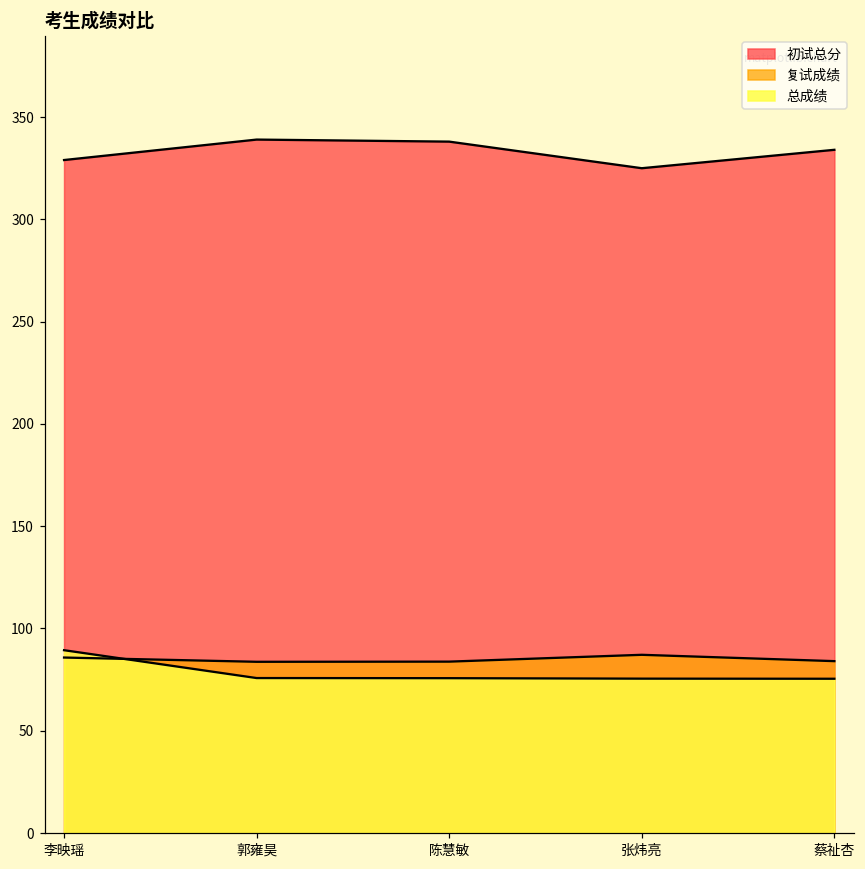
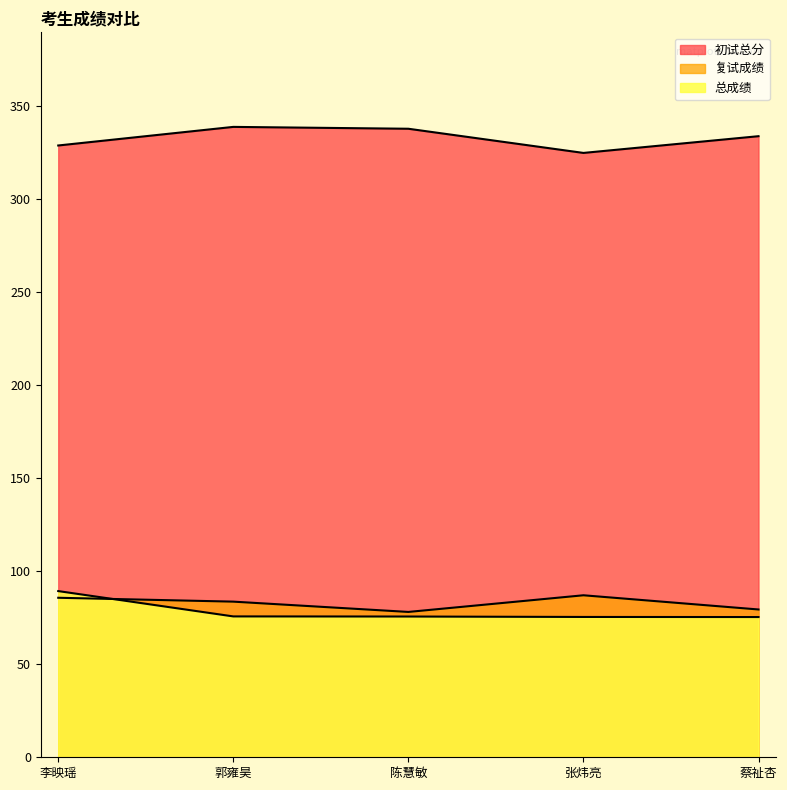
复试成绩, 陈慧敏: 84 -> 78
复试成绩, 蔡祉杏: 84 -> 79
